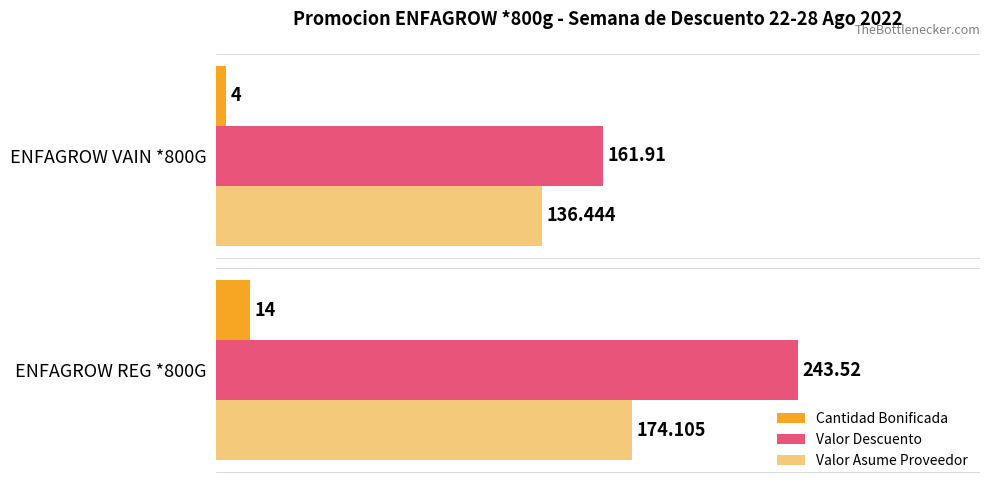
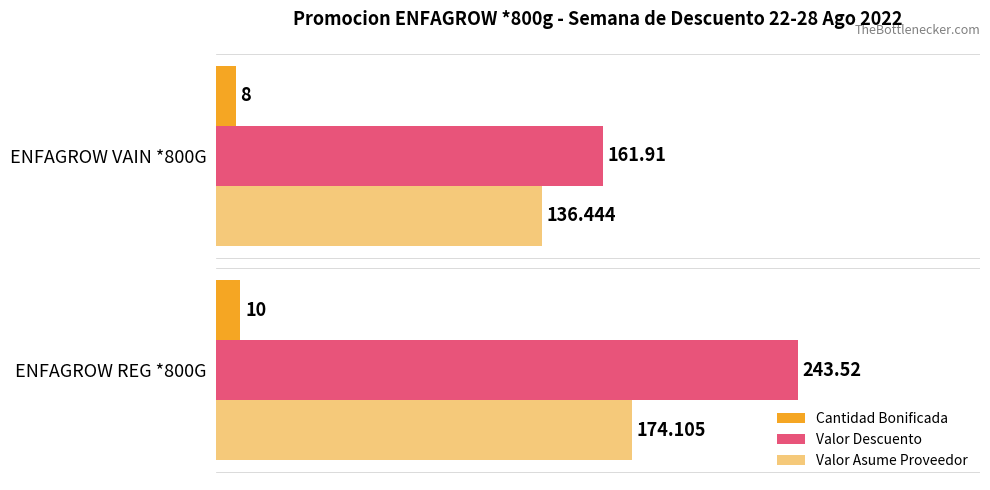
Cantidad Bonificada, ENFAGROW VAIN *800G: 4 -> 8
Cantidad Bonificada, ENFAGROW REG *800G: 14 -> 10
